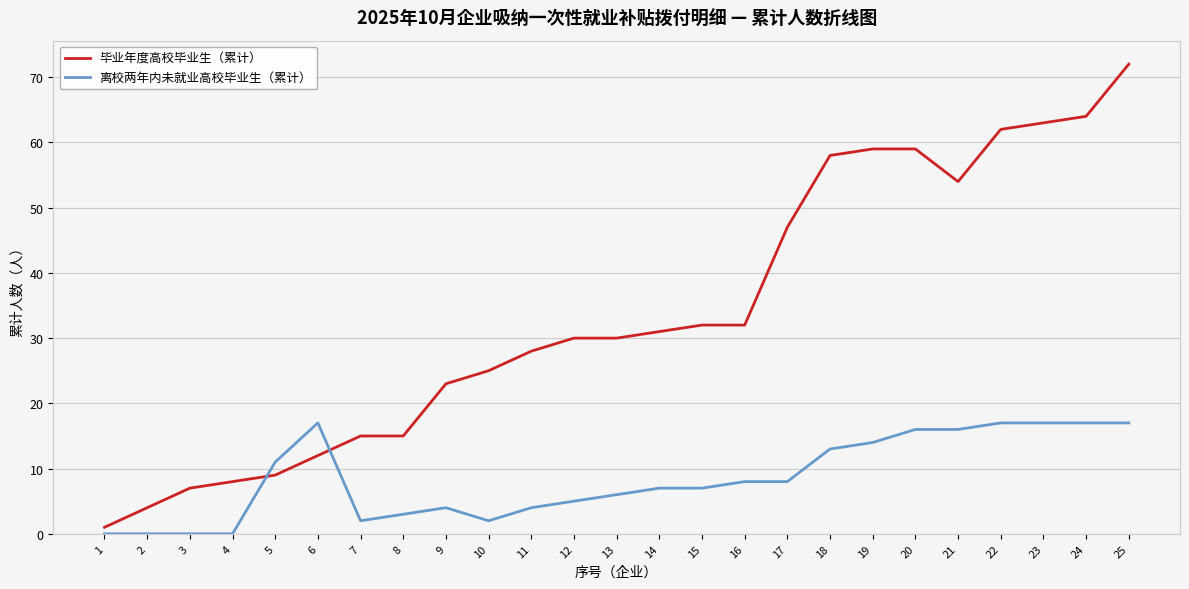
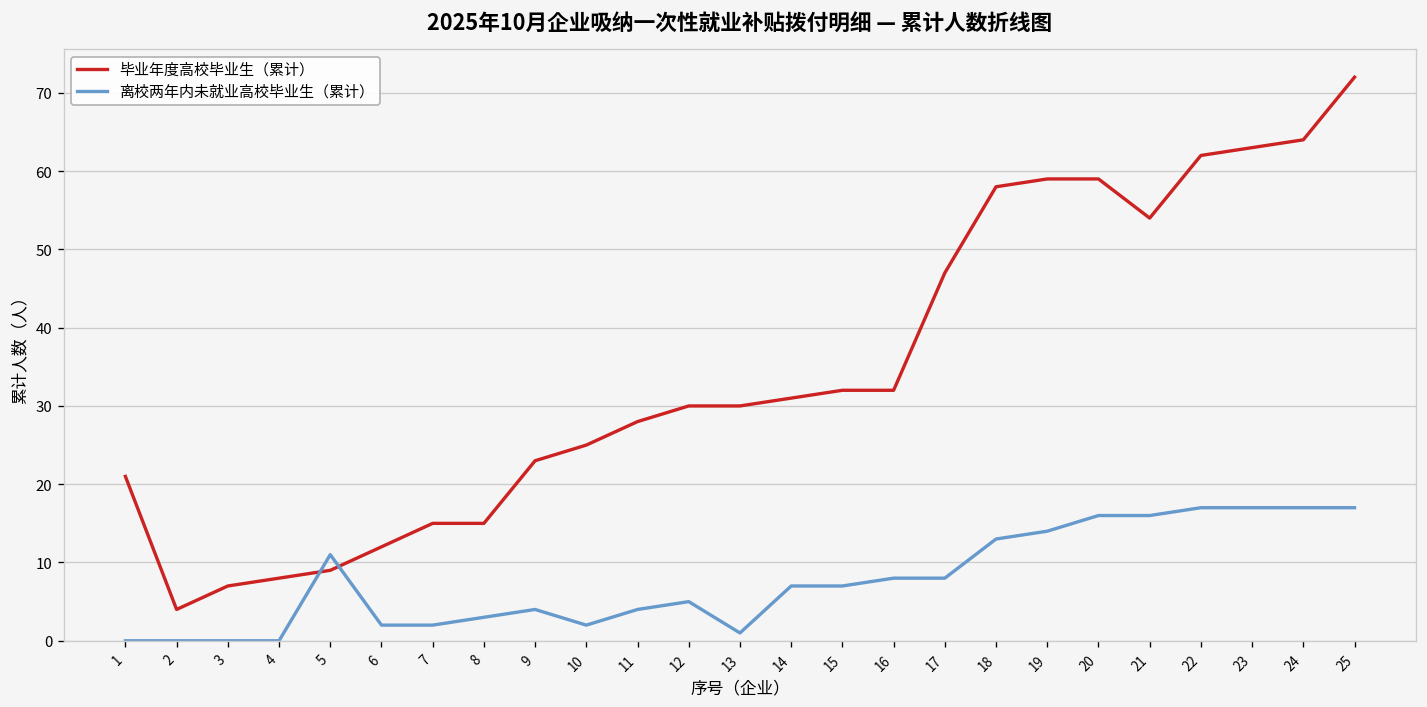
毕业年度高校毕业生（累计）, 1: 1 -> 21
离校两年内未就业高校毕业生（累计）, 6: 17 -> 2
离校两年内未就业高校毕业生（累计）, 13: 6 -> 1
